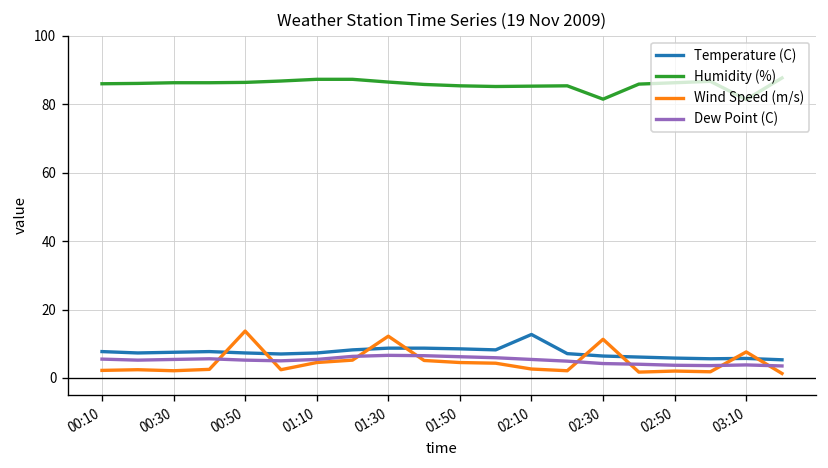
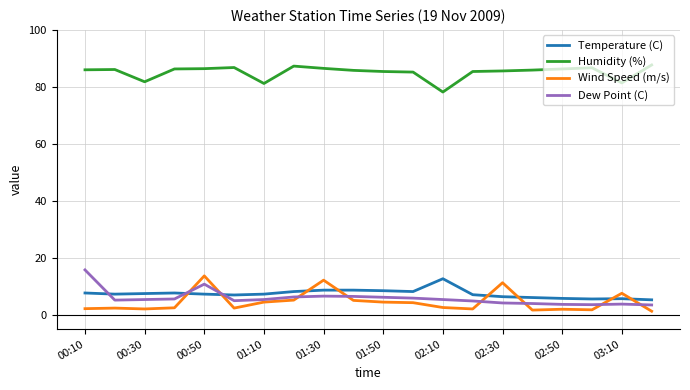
Dew Point (C), 00:10: 6 -> 16
Humidity (%), 00:30: 86 -> 82
Dew Point (C), 00:50: 5 -> 11
Humidity (%), 01:10: 87 -> 81
Humidity (%), 02:10: 85 -> 78
Humidity (%), 02:30: 82 -> 86
